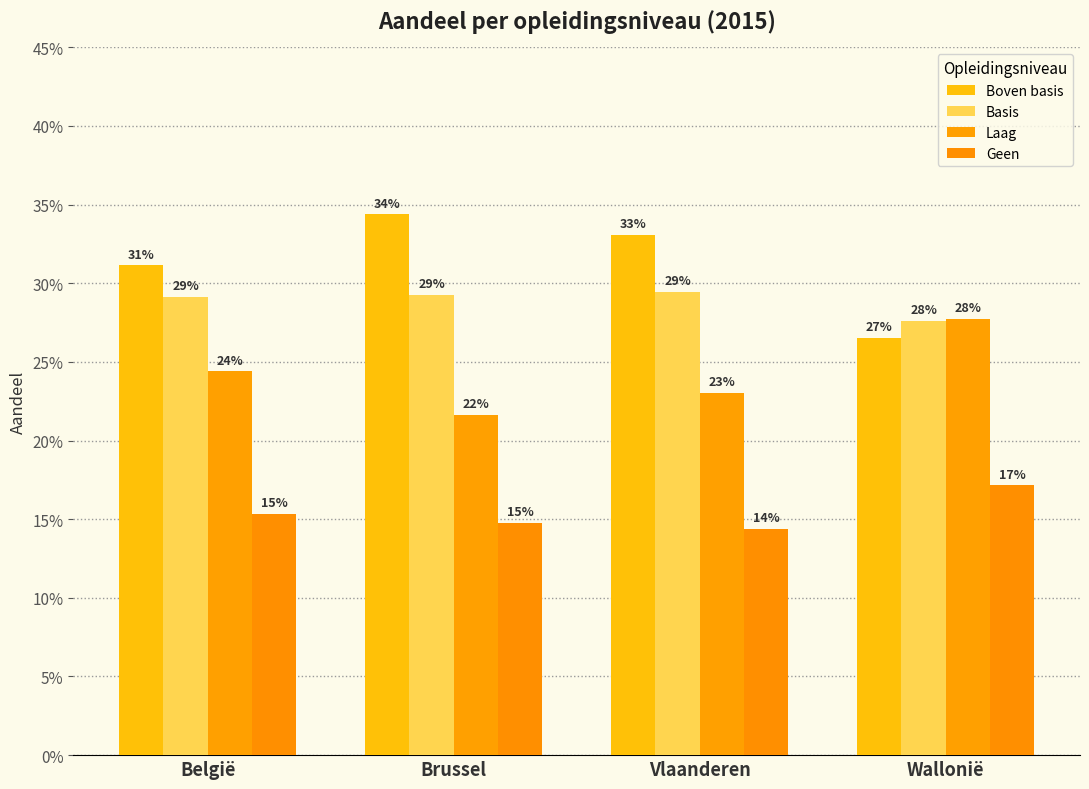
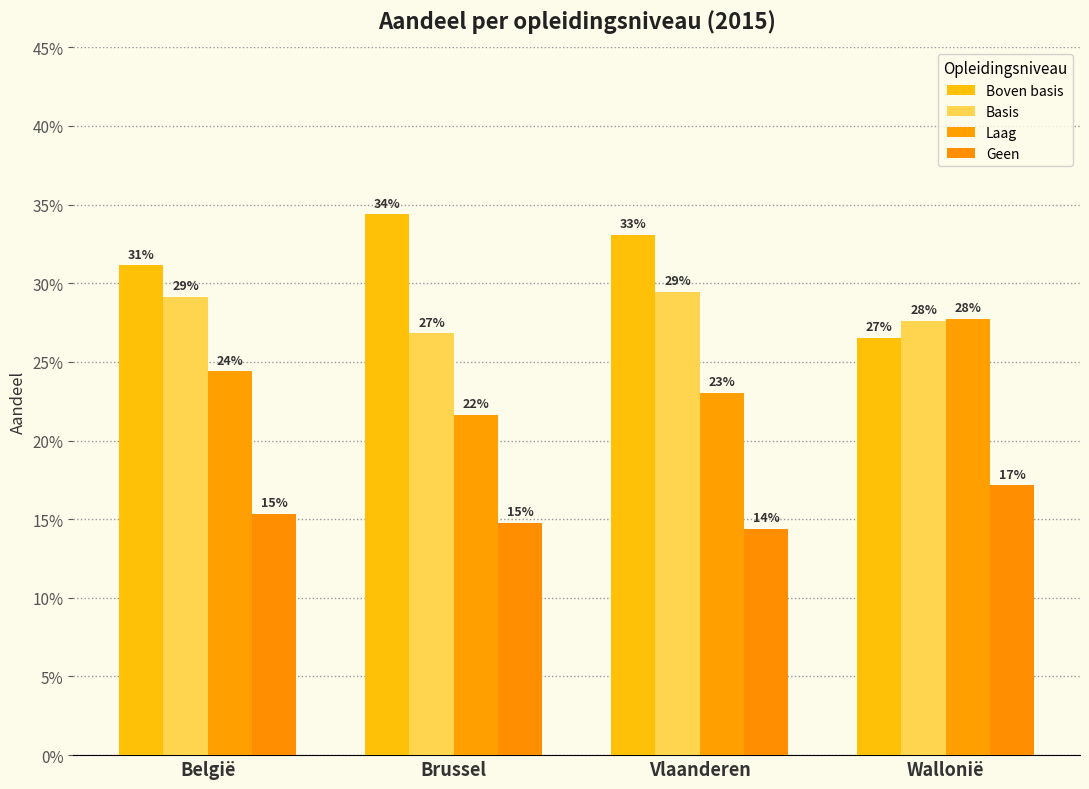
Basis, Brussel: 29% -> 27%
